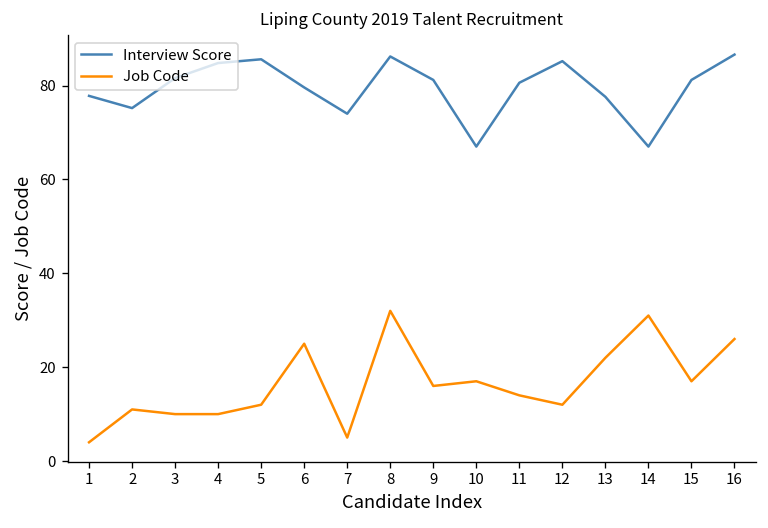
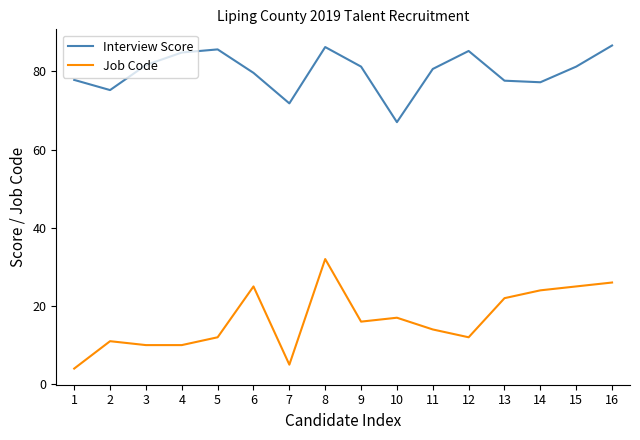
Interview Score, 7: 74 -> 72
Interview Score, 14: 67 -> 77
Job Code, 14: 31 -> 24
Job Code, 15: 17 -> 25
